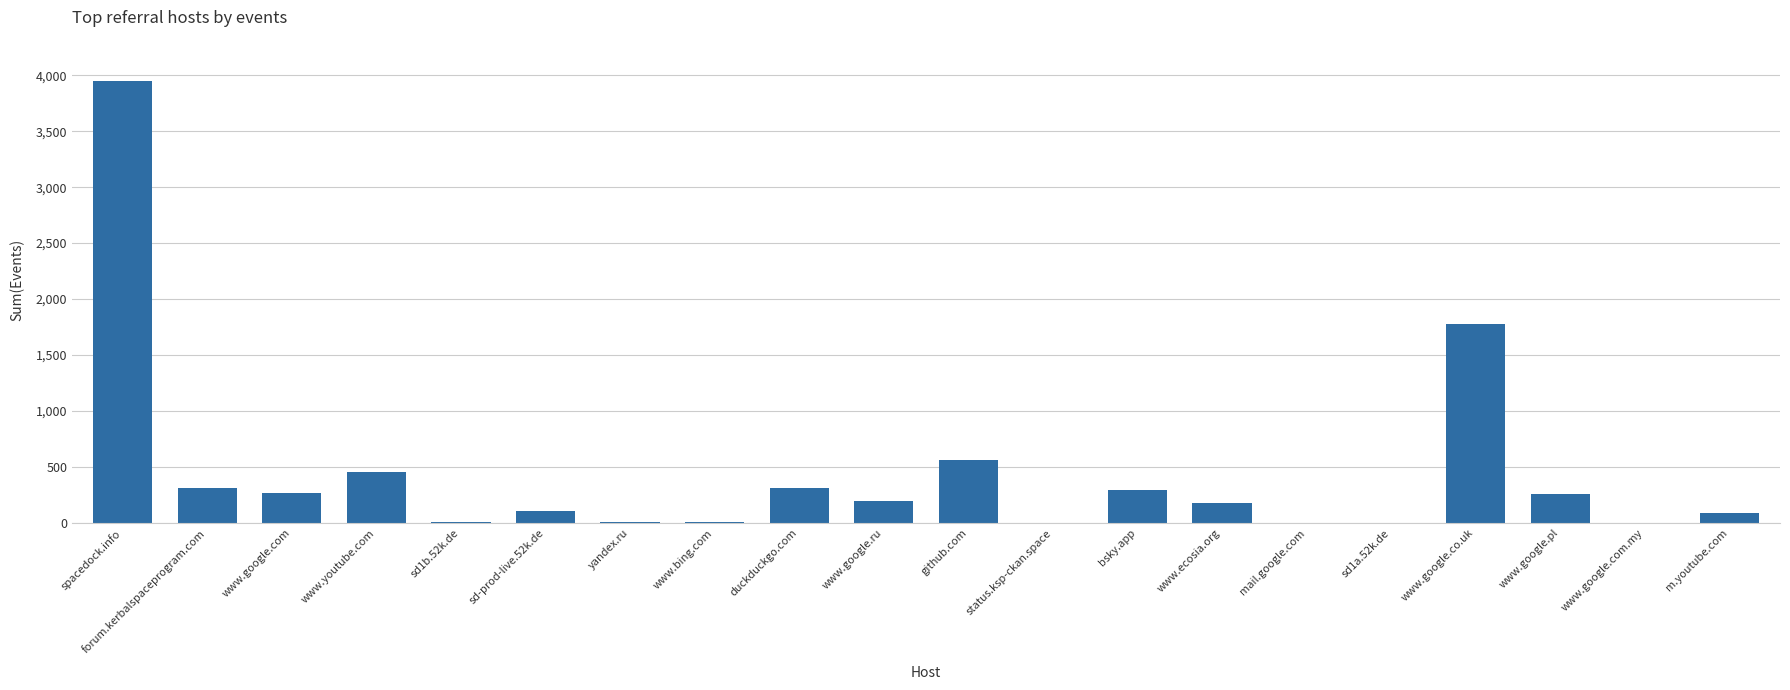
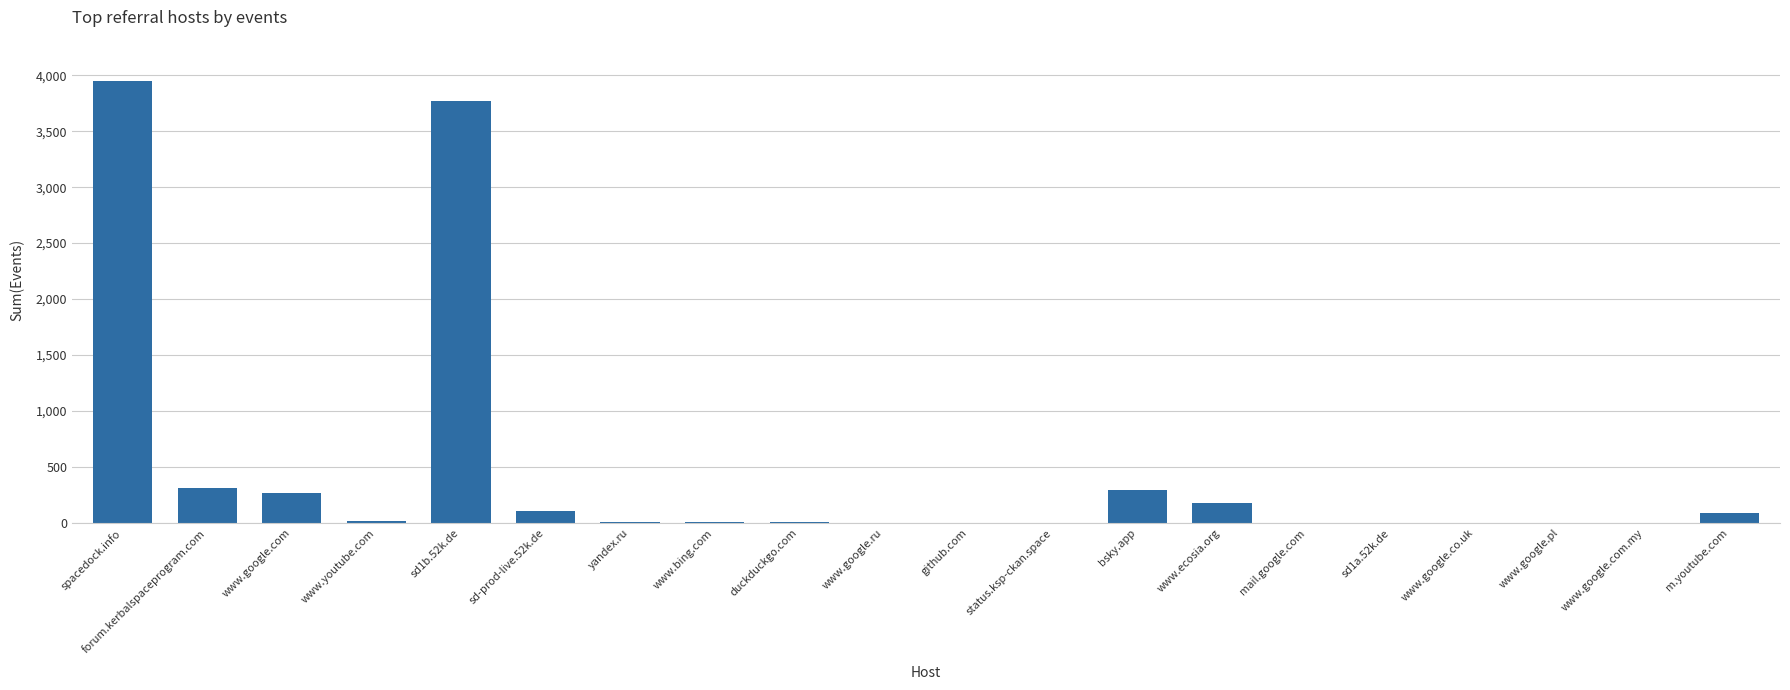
www.youtube.com: 460 -> 10
sd1b.52k.de: 10 -> 3,770
duckduckgo.com: 310 -> 10
www.google.ru: 200 -> 0
github.com: 560 -> 0
www.google.co.uk: 1,780 -> 0
www.google.pl: 260 -> 0
